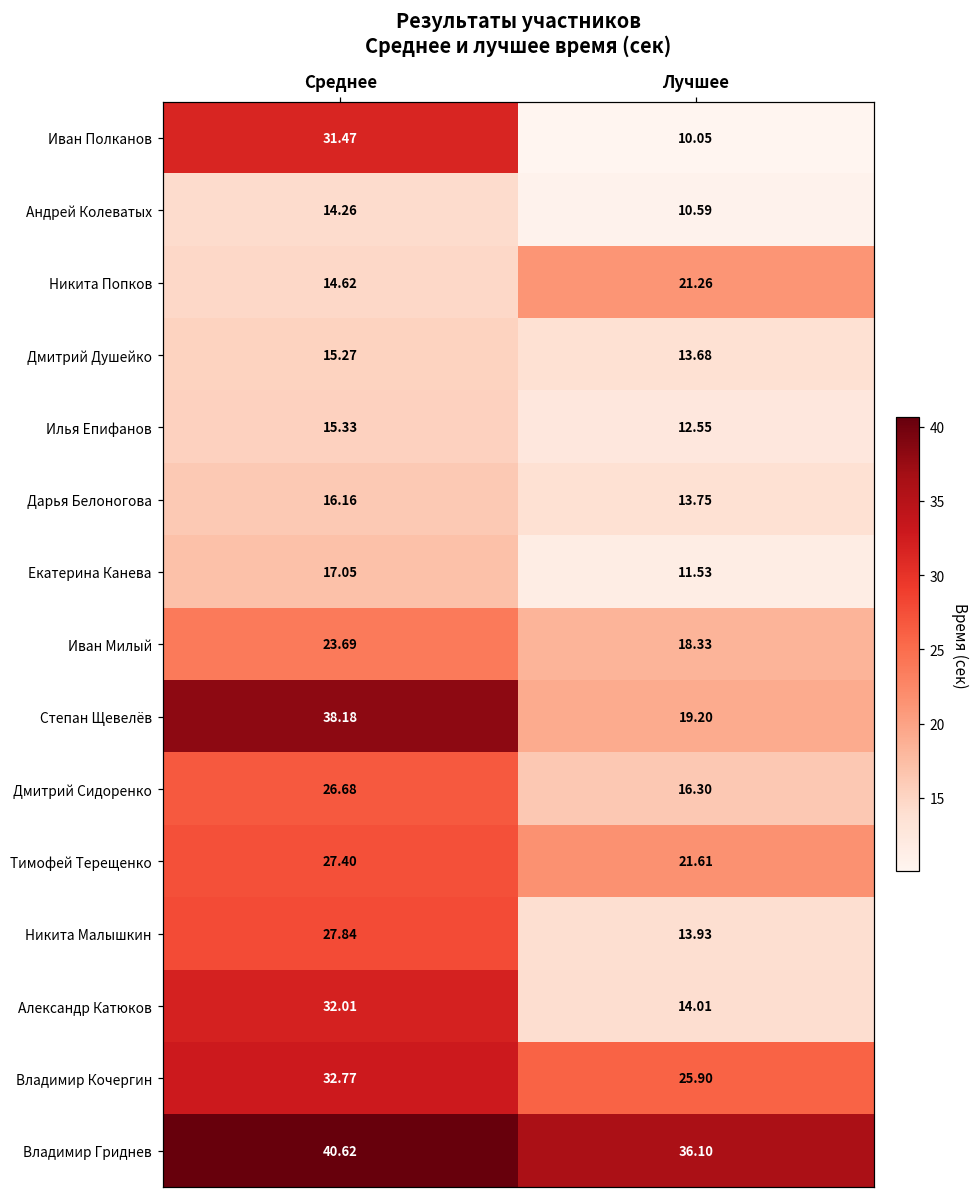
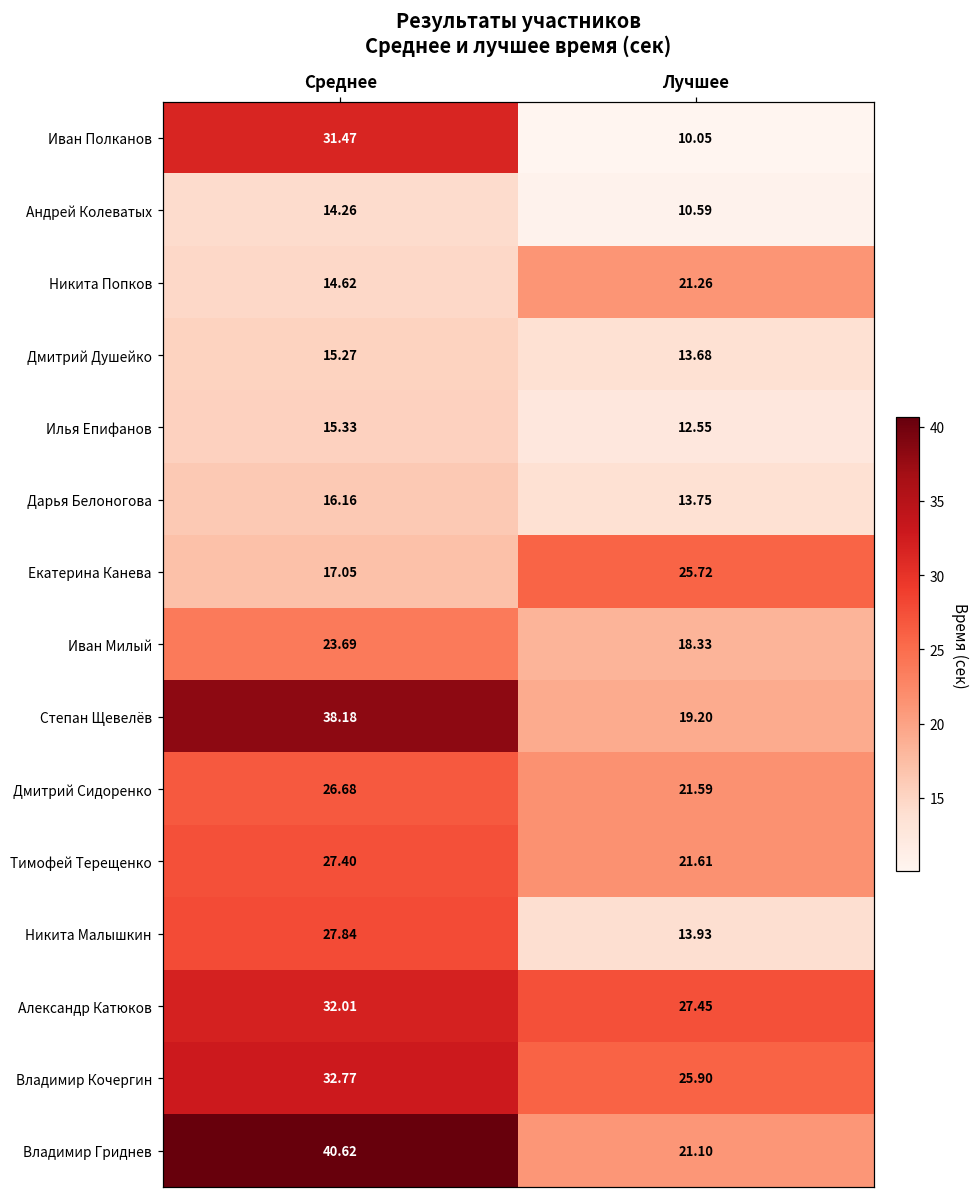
Екатерина Канева, Лучшее: 11.53 -> 25.72
Дмитрий Сидоренко, Лучшее: 16.30 -> 21.59
Александр Катюков, Лучшее: 14.01 -> 27.45
Владимир Гриднев, Лучшее: 36.10 -> 21.10
